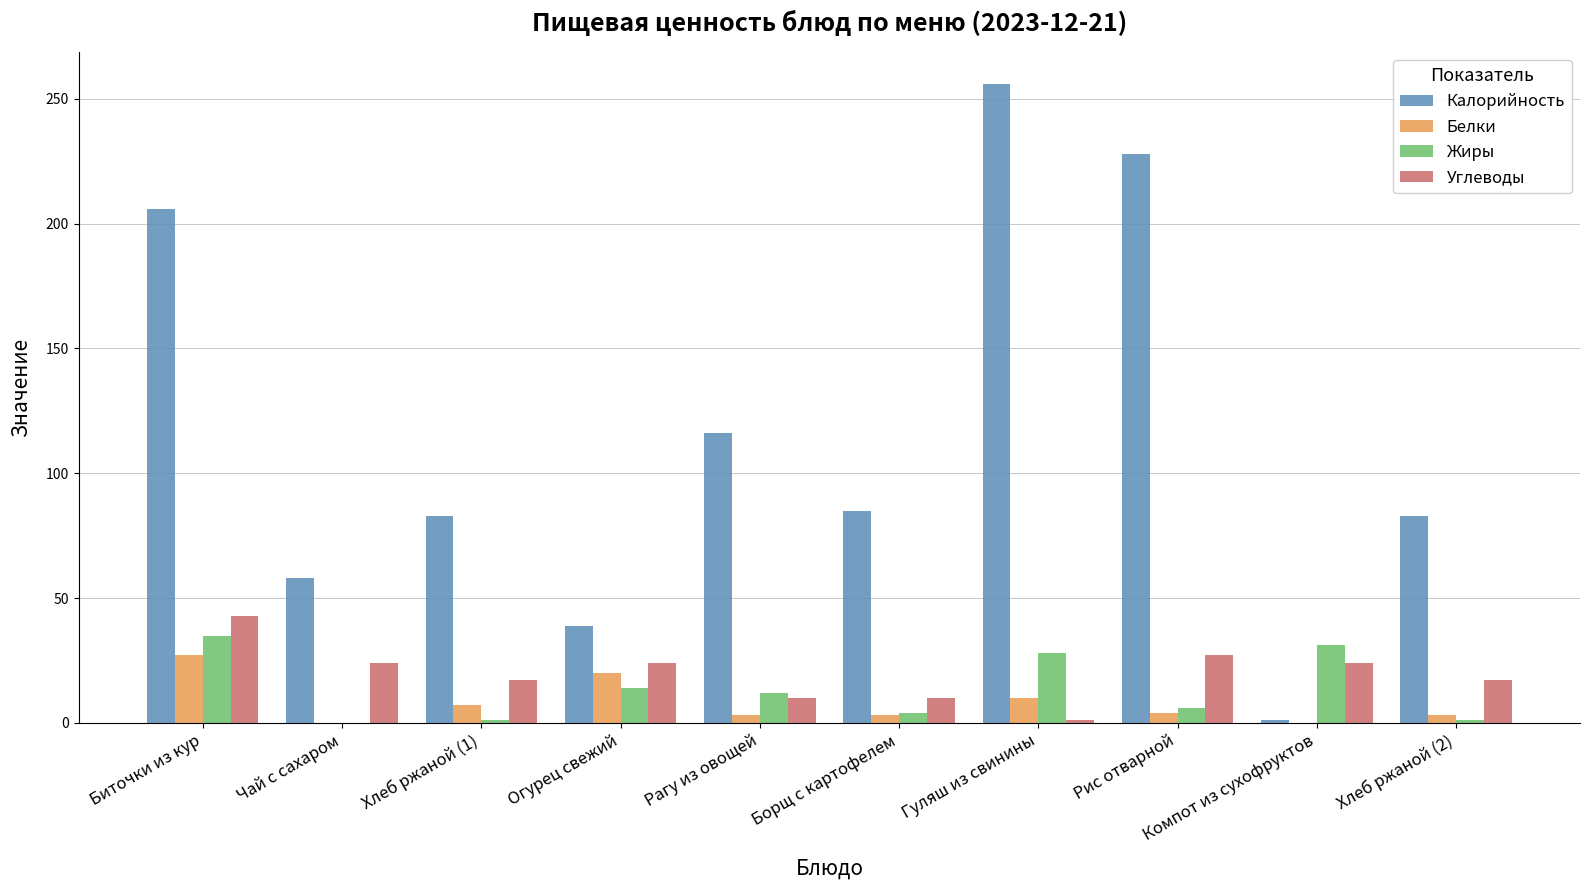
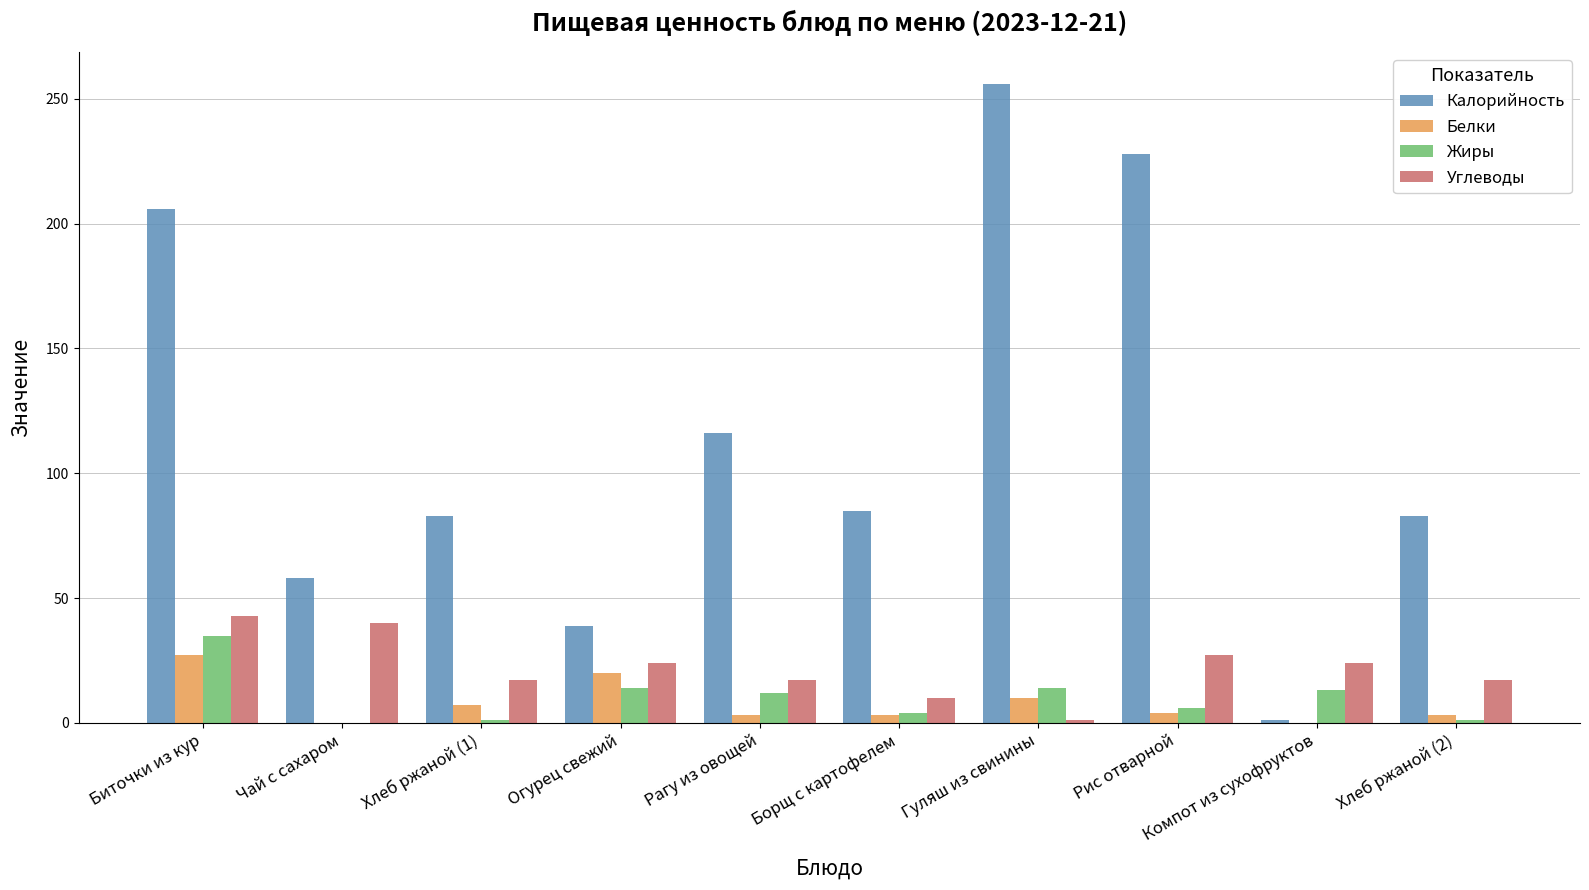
Углеводы, Чай с сахаром: 24 -> 40
Углеводы, Рагу из овощей: 10 -> 17
Жиры, Гуляш из свинины: 28 -> 14
Жиры, Компот из сухофруктов: 31 -> 13
